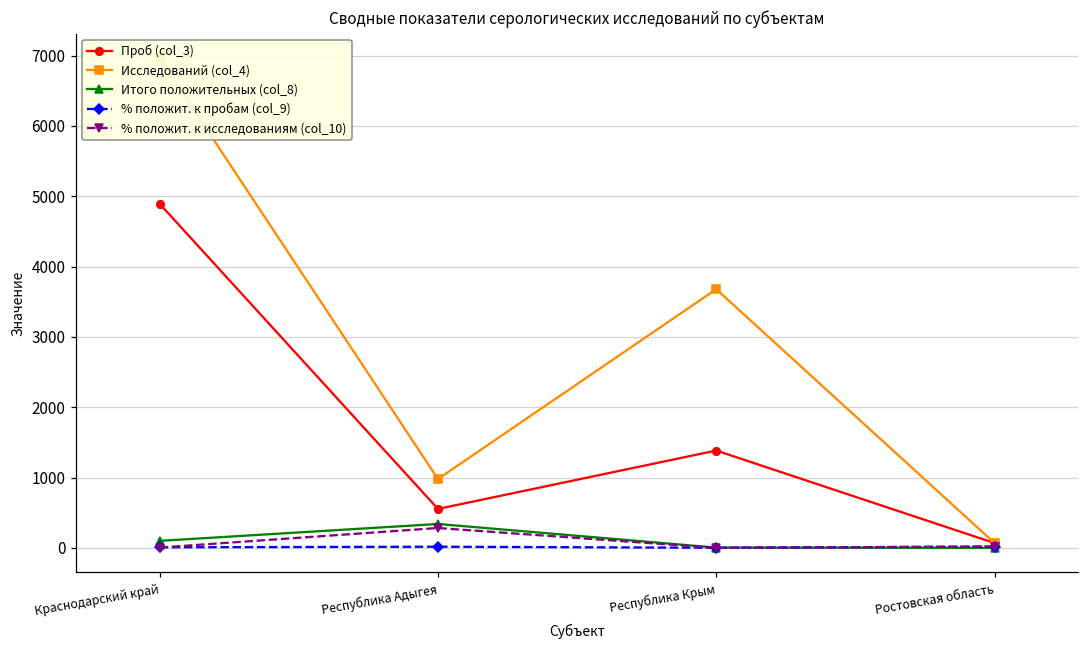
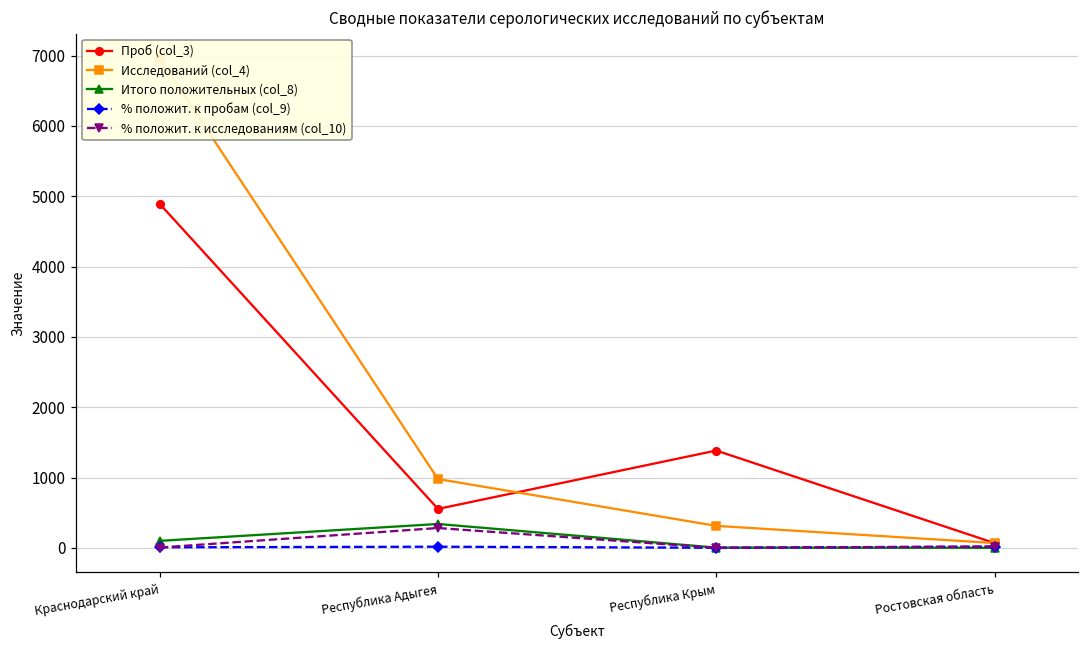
Исследований (col_4), Республика Крым: 3700 -> 300
